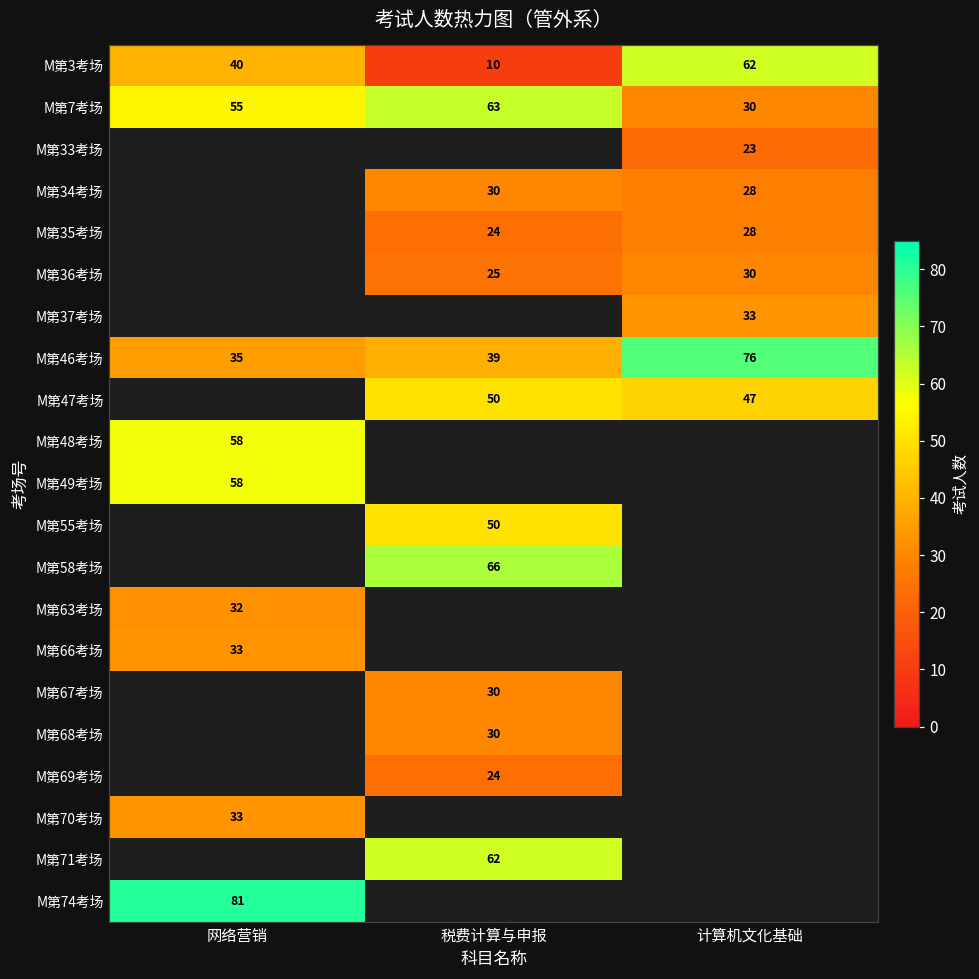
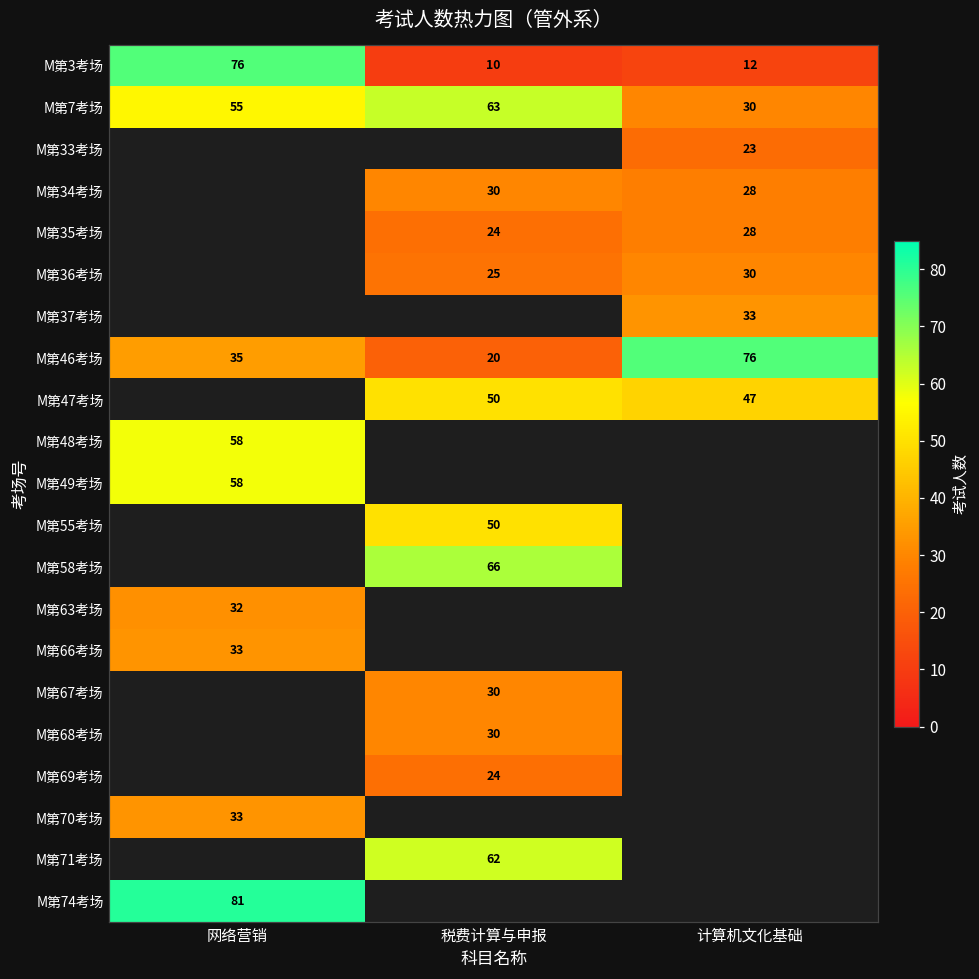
M第3考场, 网络营销: 40 -> 76
M第3考场, 计算机文化基础: 62 -> 12
M第46考场, 税费计算与申报: 39 -> 20
